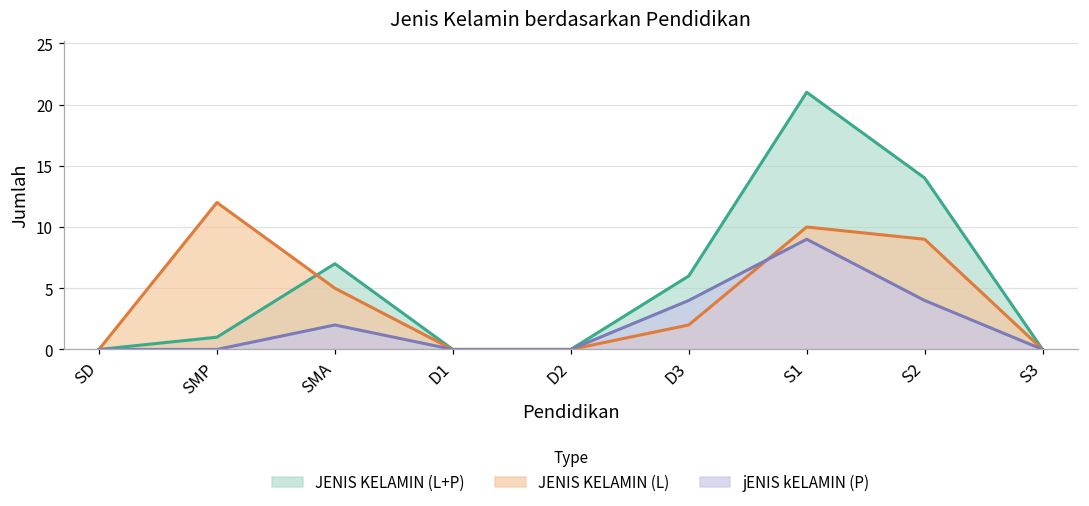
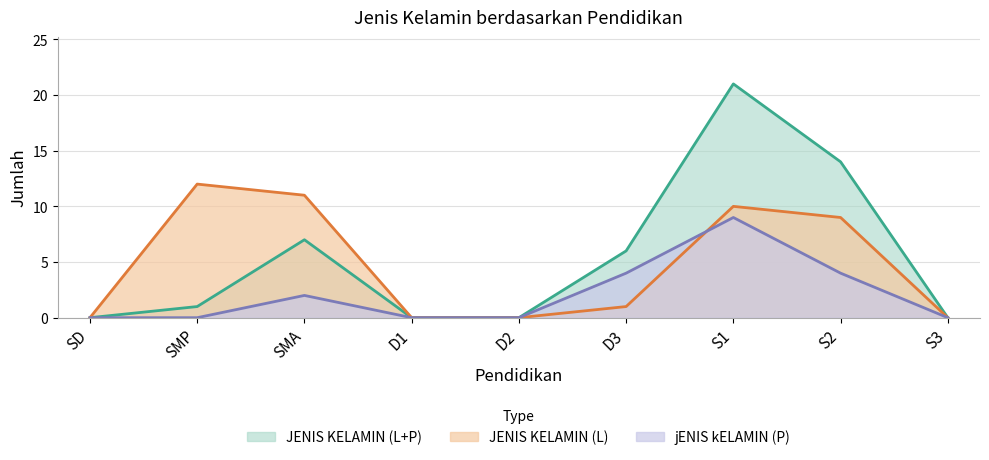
JENIS KELAMIN (L), SMA: 5 -> 11
JENIS KELAMIN (L), D3: 2 -> 1
